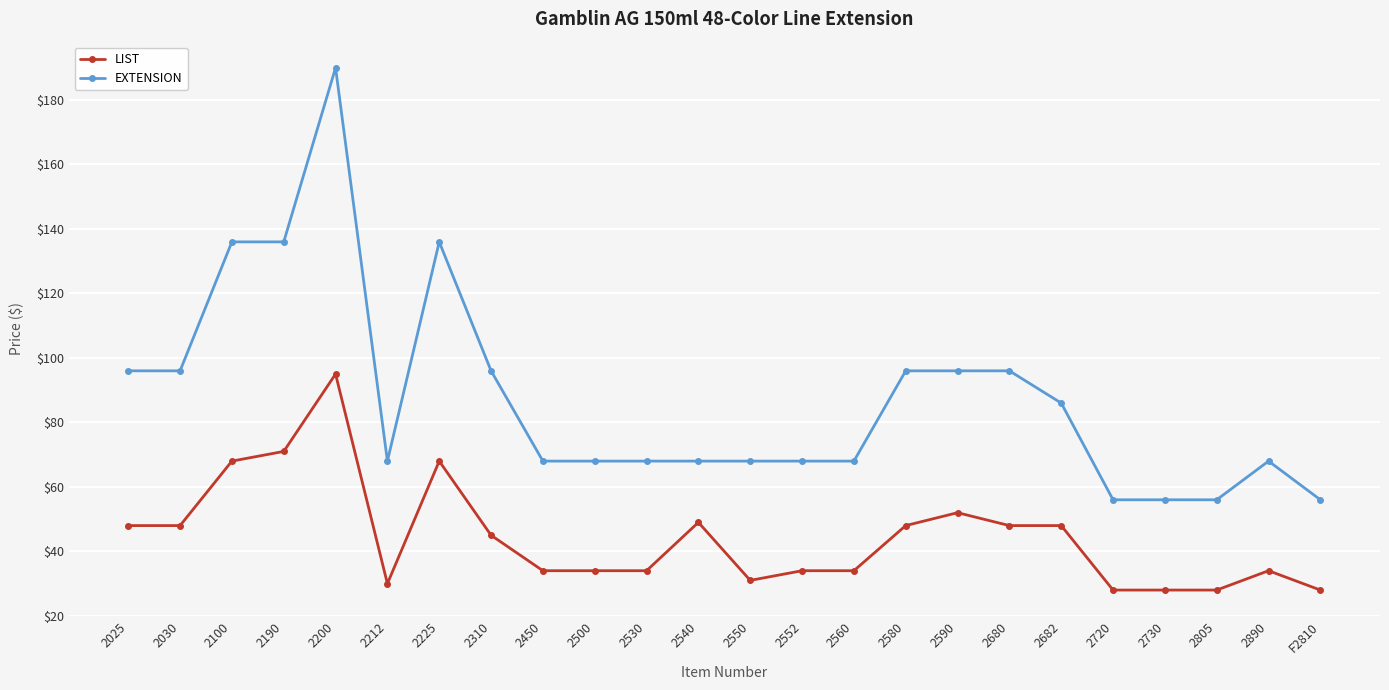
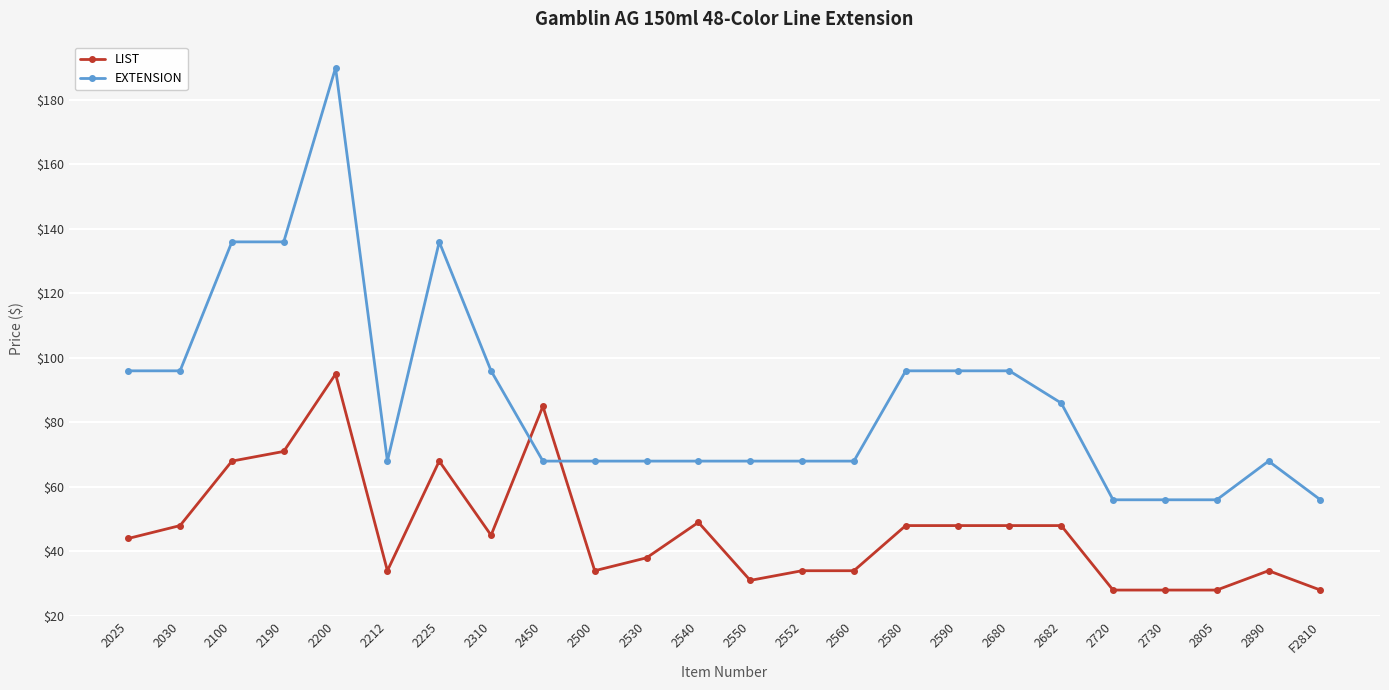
LIST, 2025: $48 -> $44
LIST, 2212: $30 -> $34
LIST, 2450: $34 -> $85
LIST, 2530: $34 -> $38
LIST, 2590: $52 -> $48
